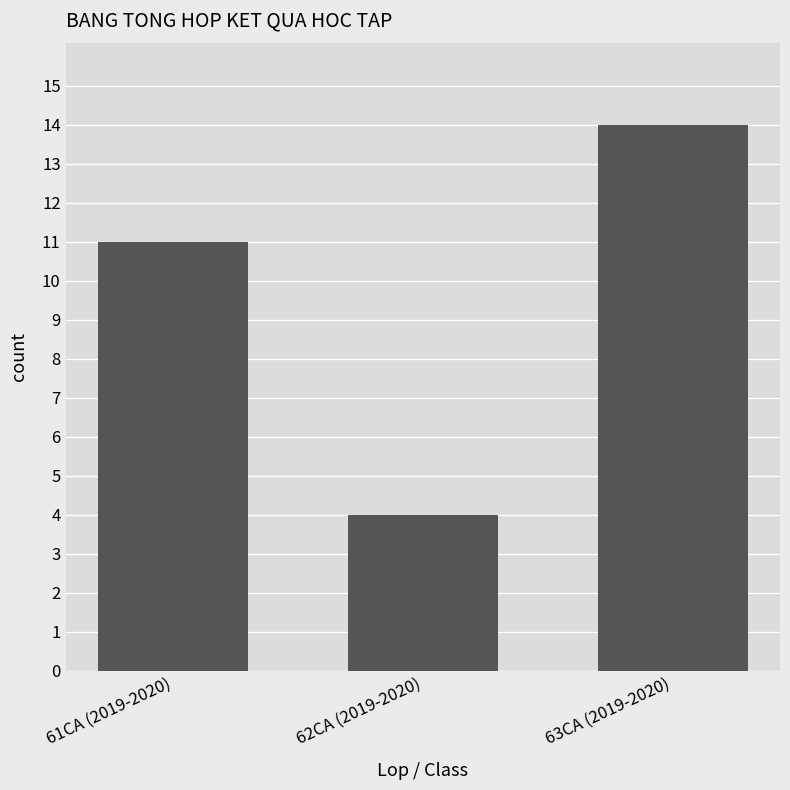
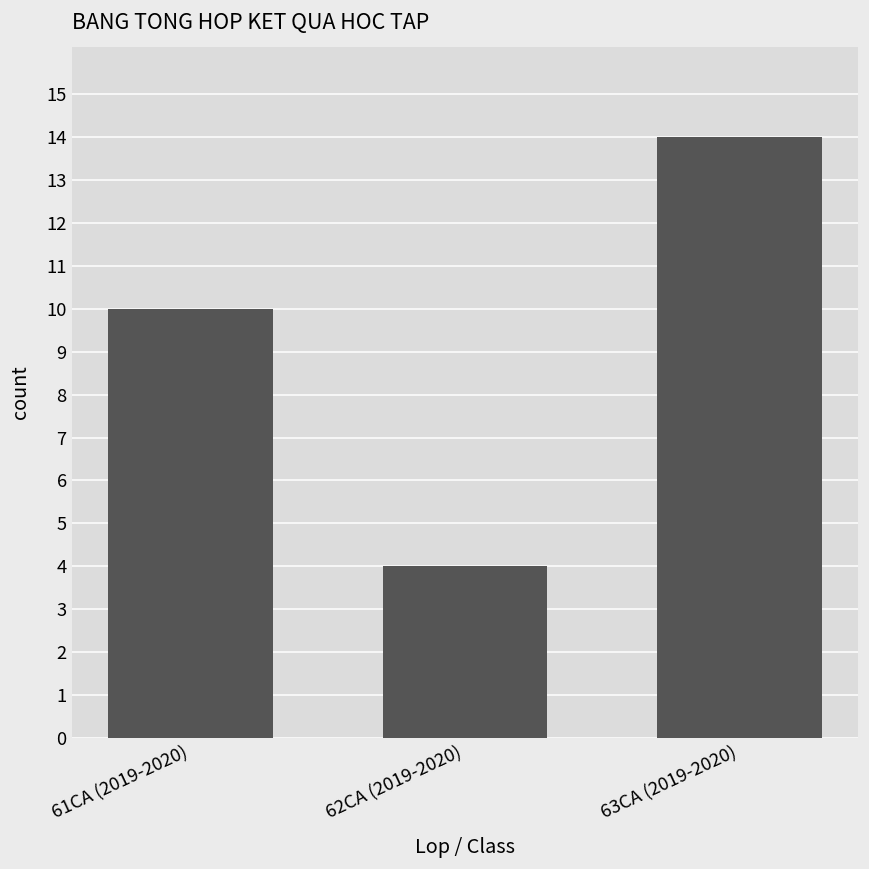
61CA (2019-2020): 11 -> 10
